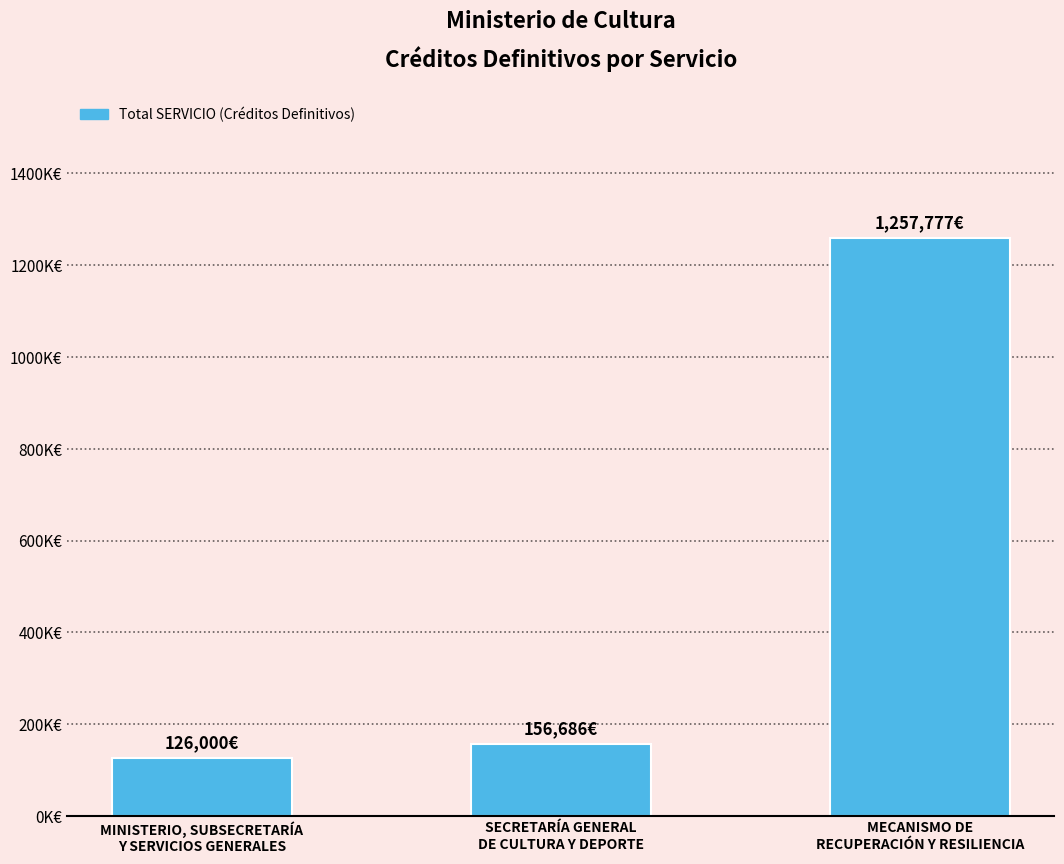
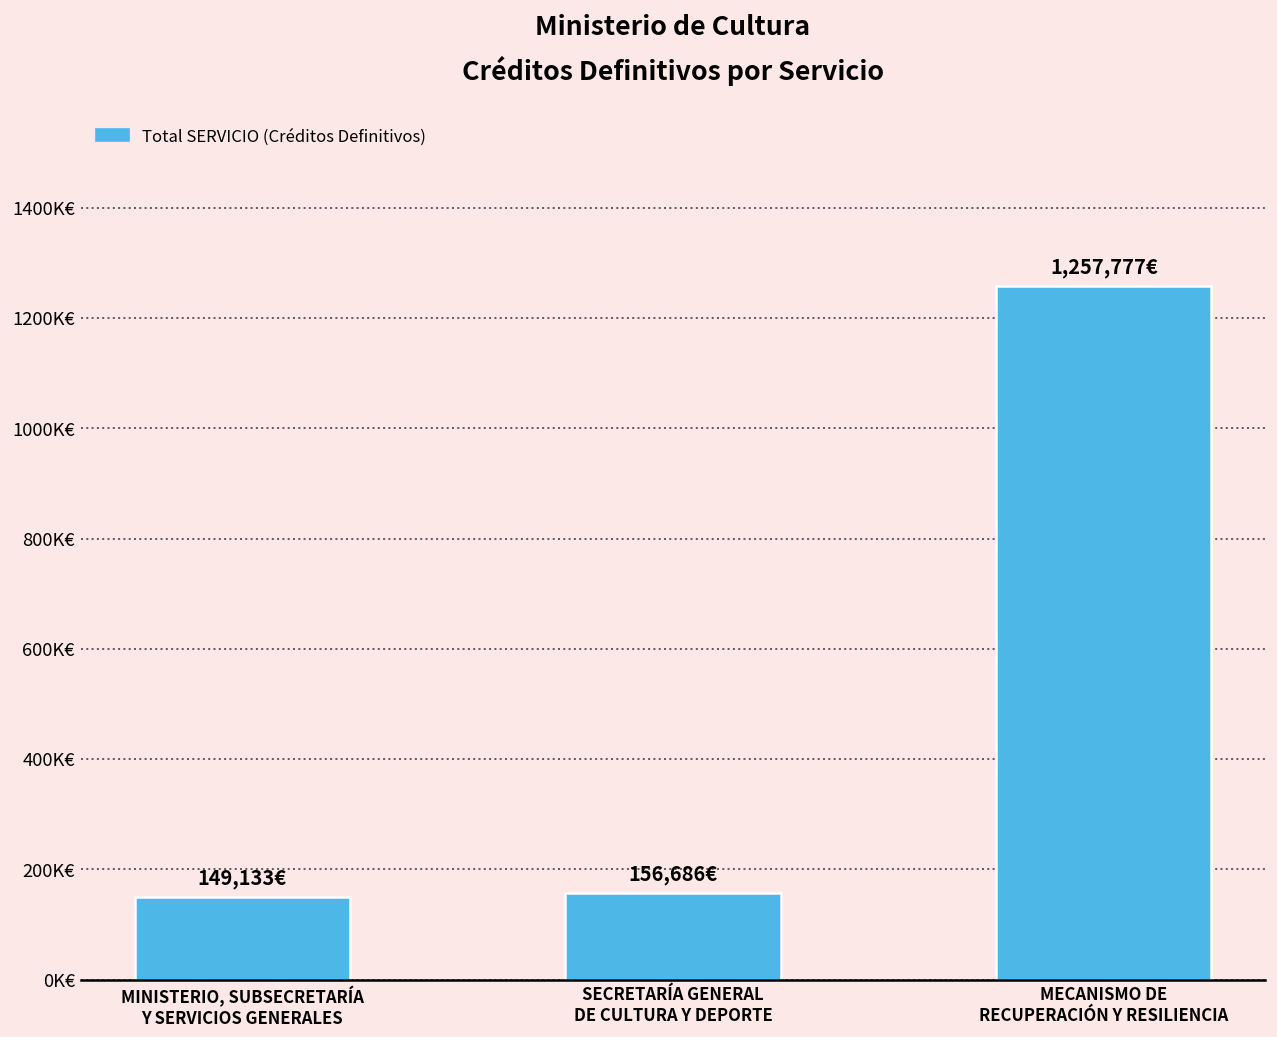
MINISTERIO, SUBSECRETARÍA Y SERVICIOS GENERALES: 126,000€ -> 149,133€
